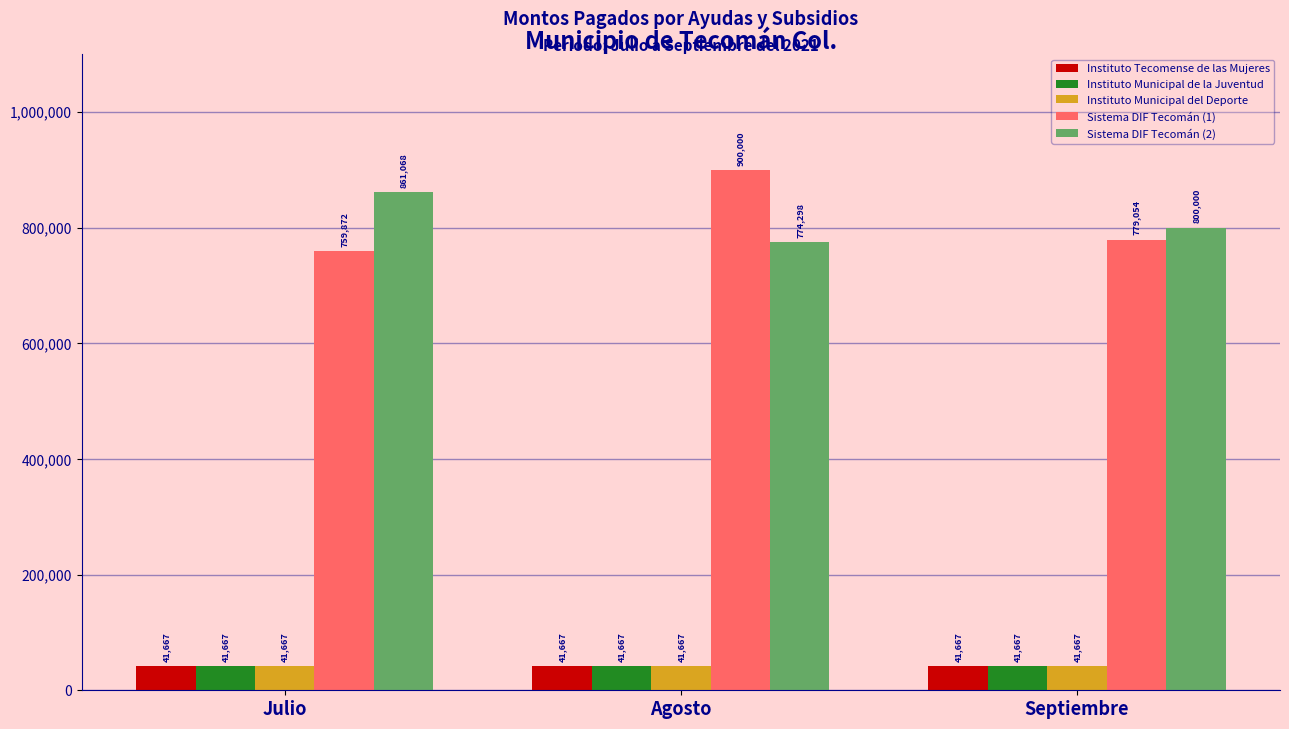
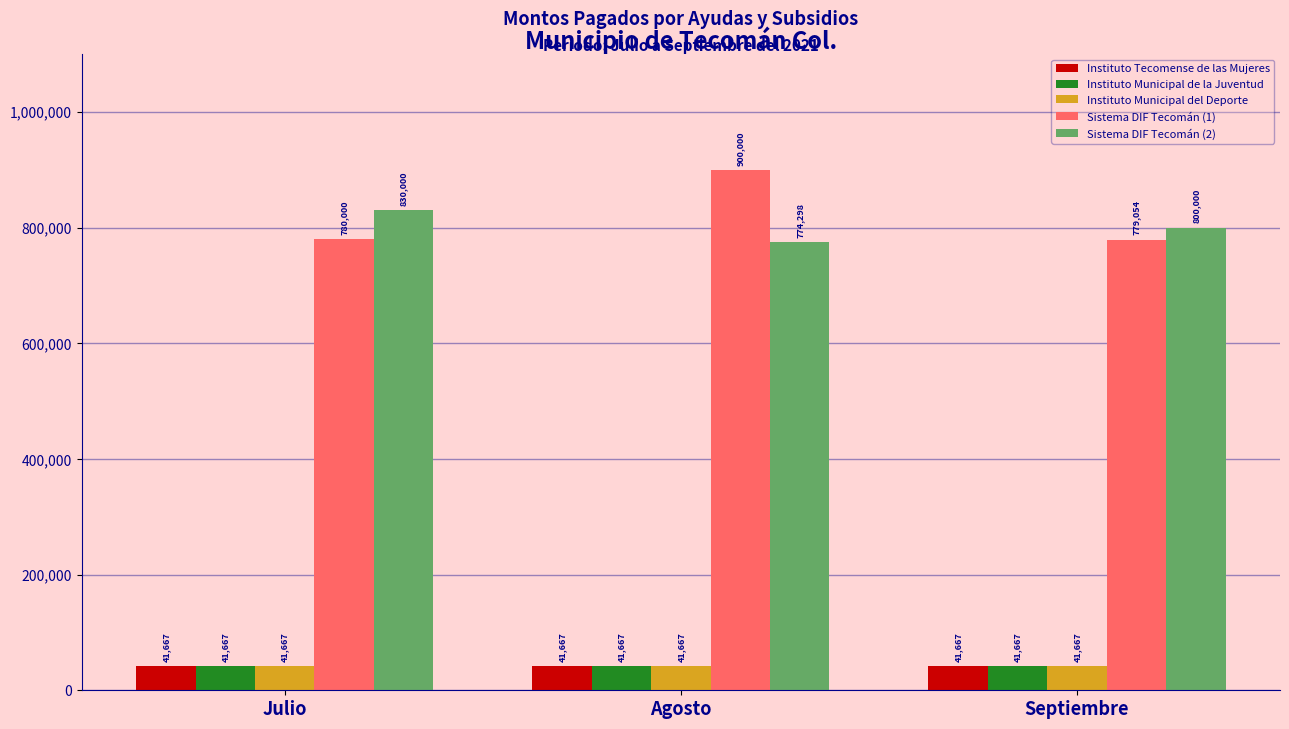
Sistema DIF Tecomán (1), Julio: 759,872 -> 780,000
Sistema DIF Tecomán (2), Julio: 861,068 -> 830,000
